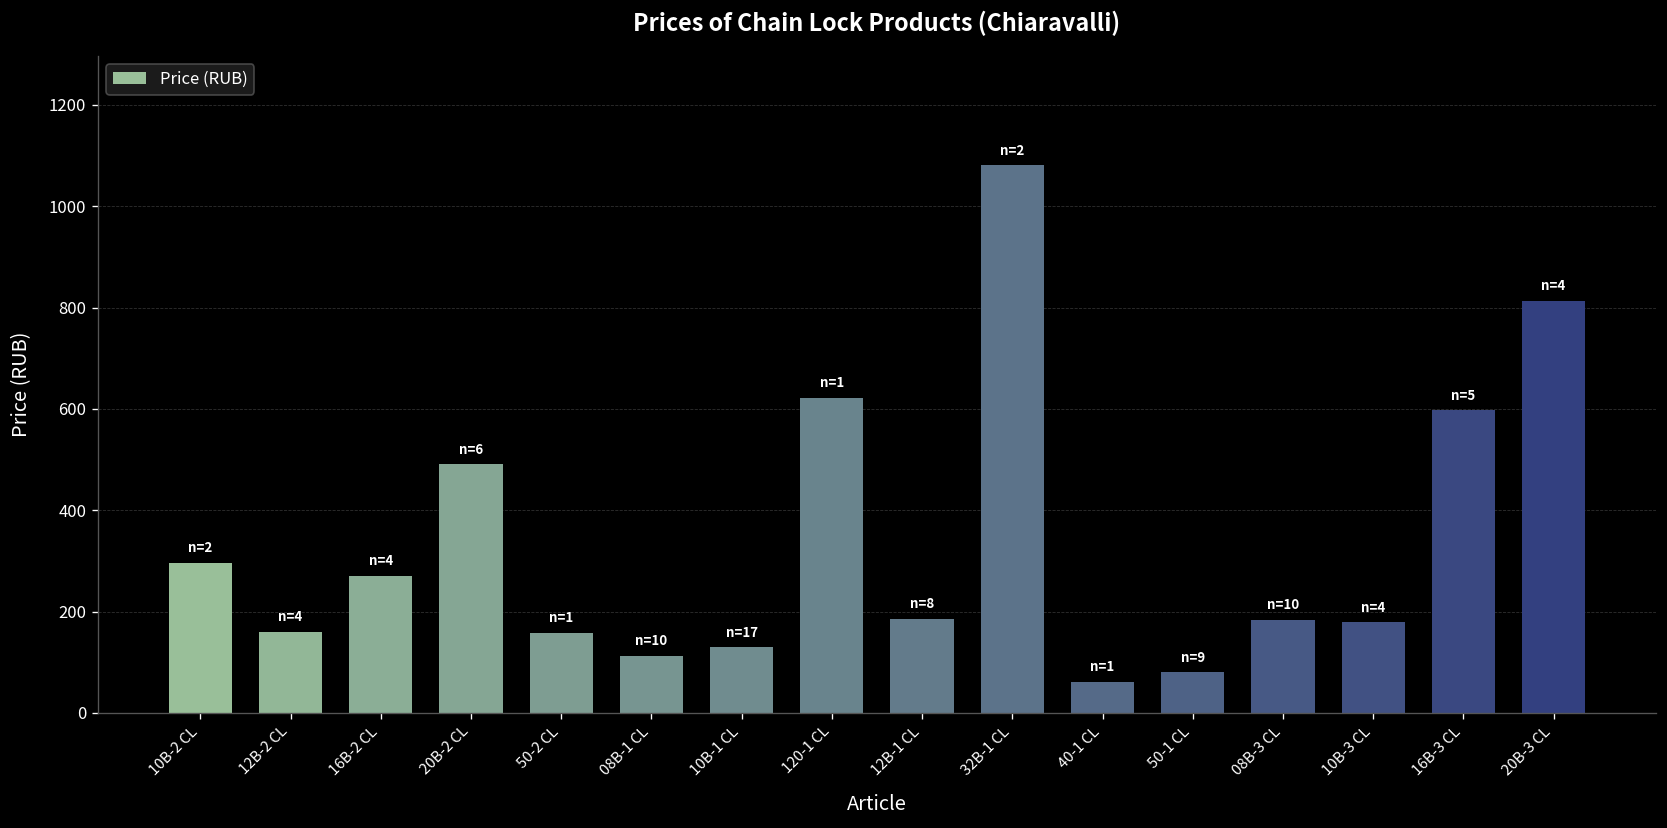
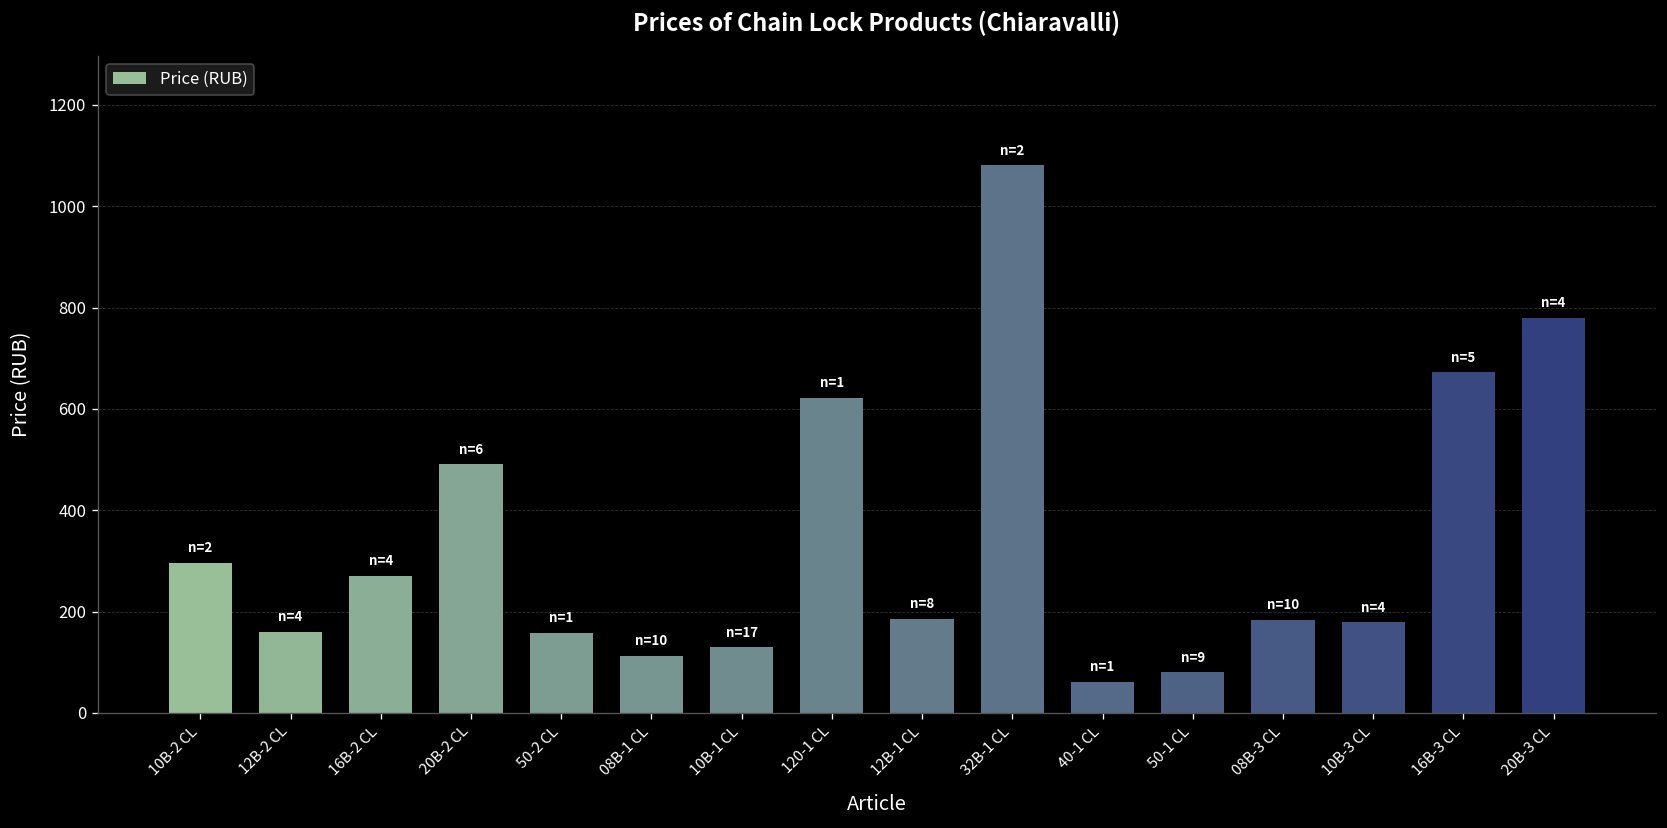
16B-3 CL: 600 -> 670
20B-3 CL: 810 -> 780
